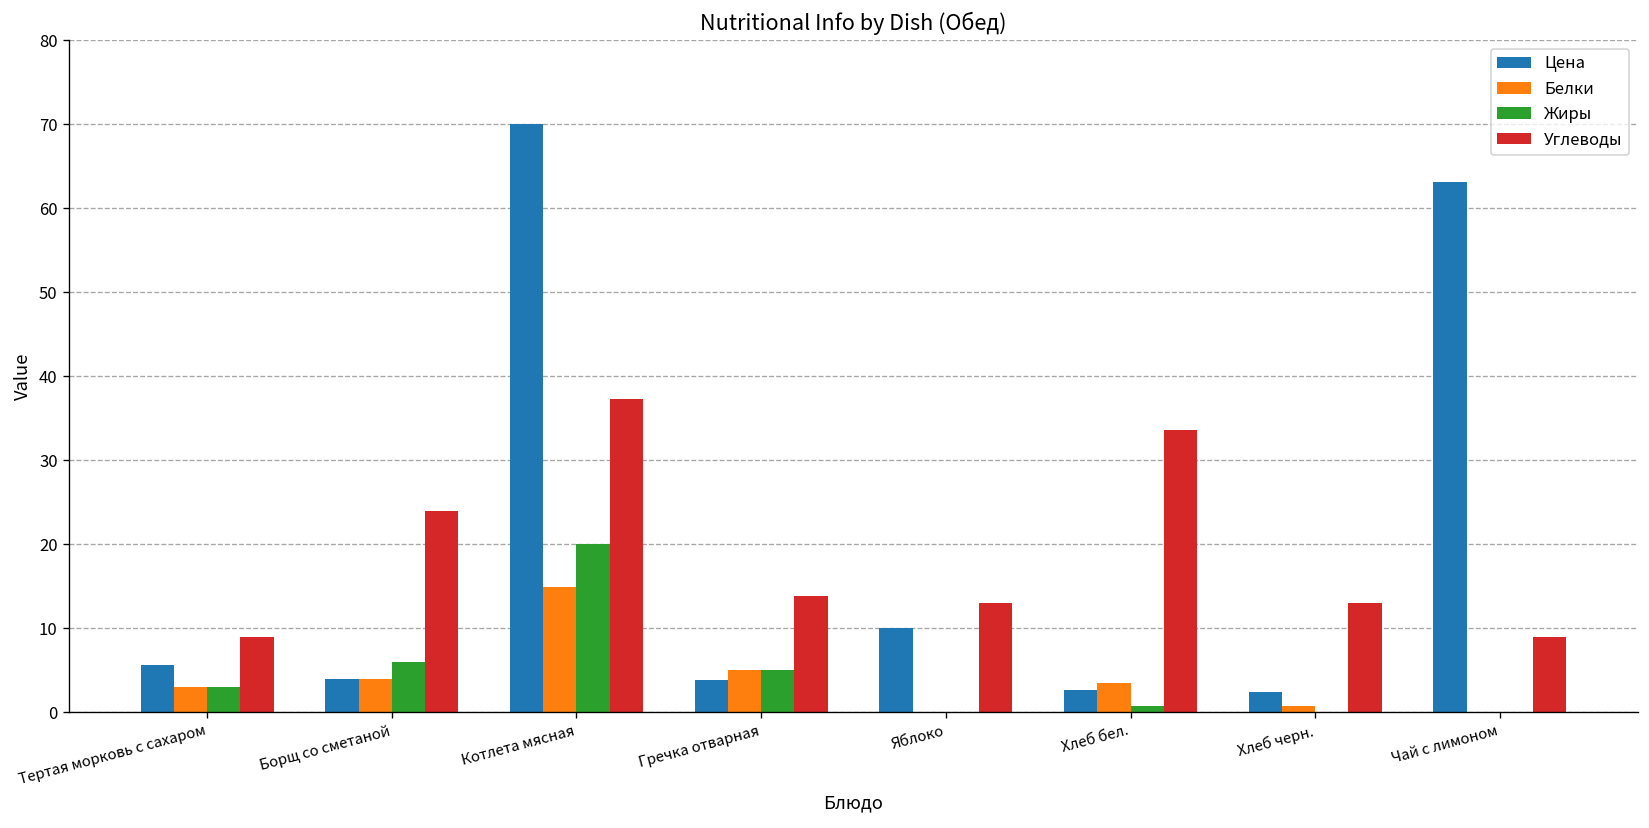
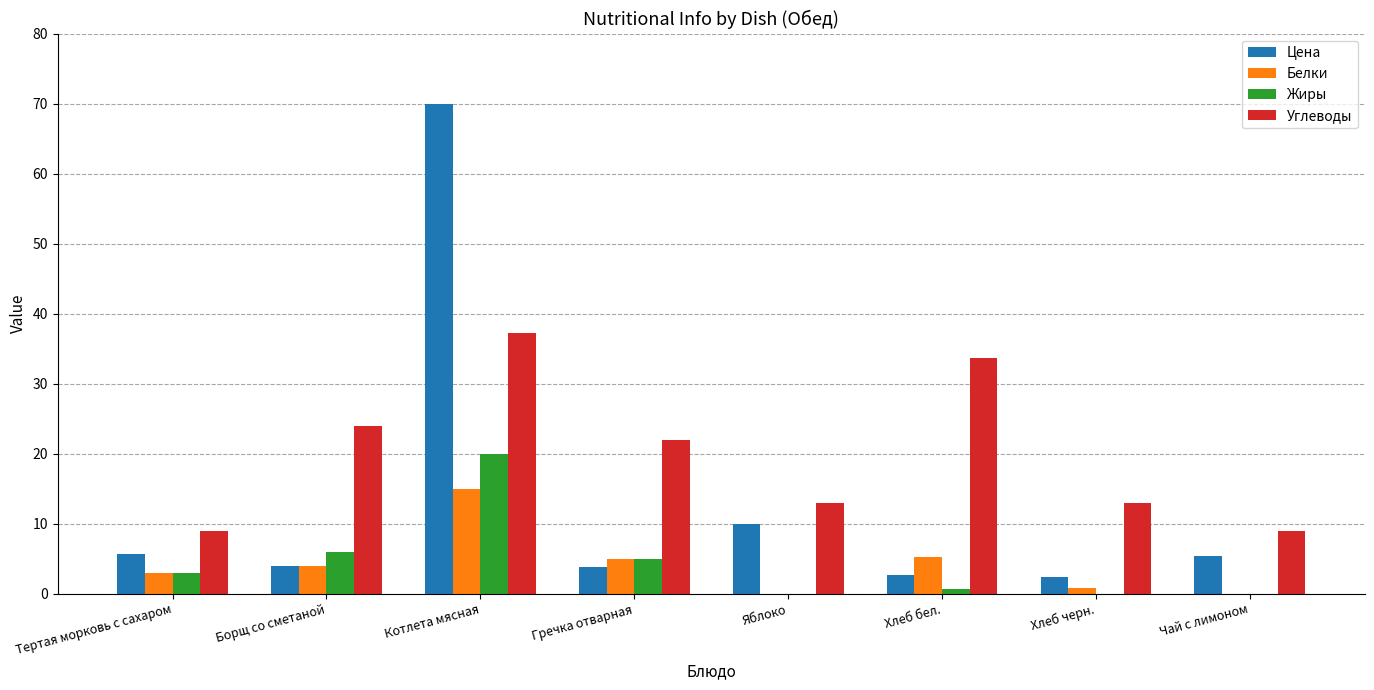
Углеводы, Гречка отварная: 14 -> 22
Белки, Хлеб бел.: 4 -> 5
Цена, Чай с лимоном: 63 -> 5
